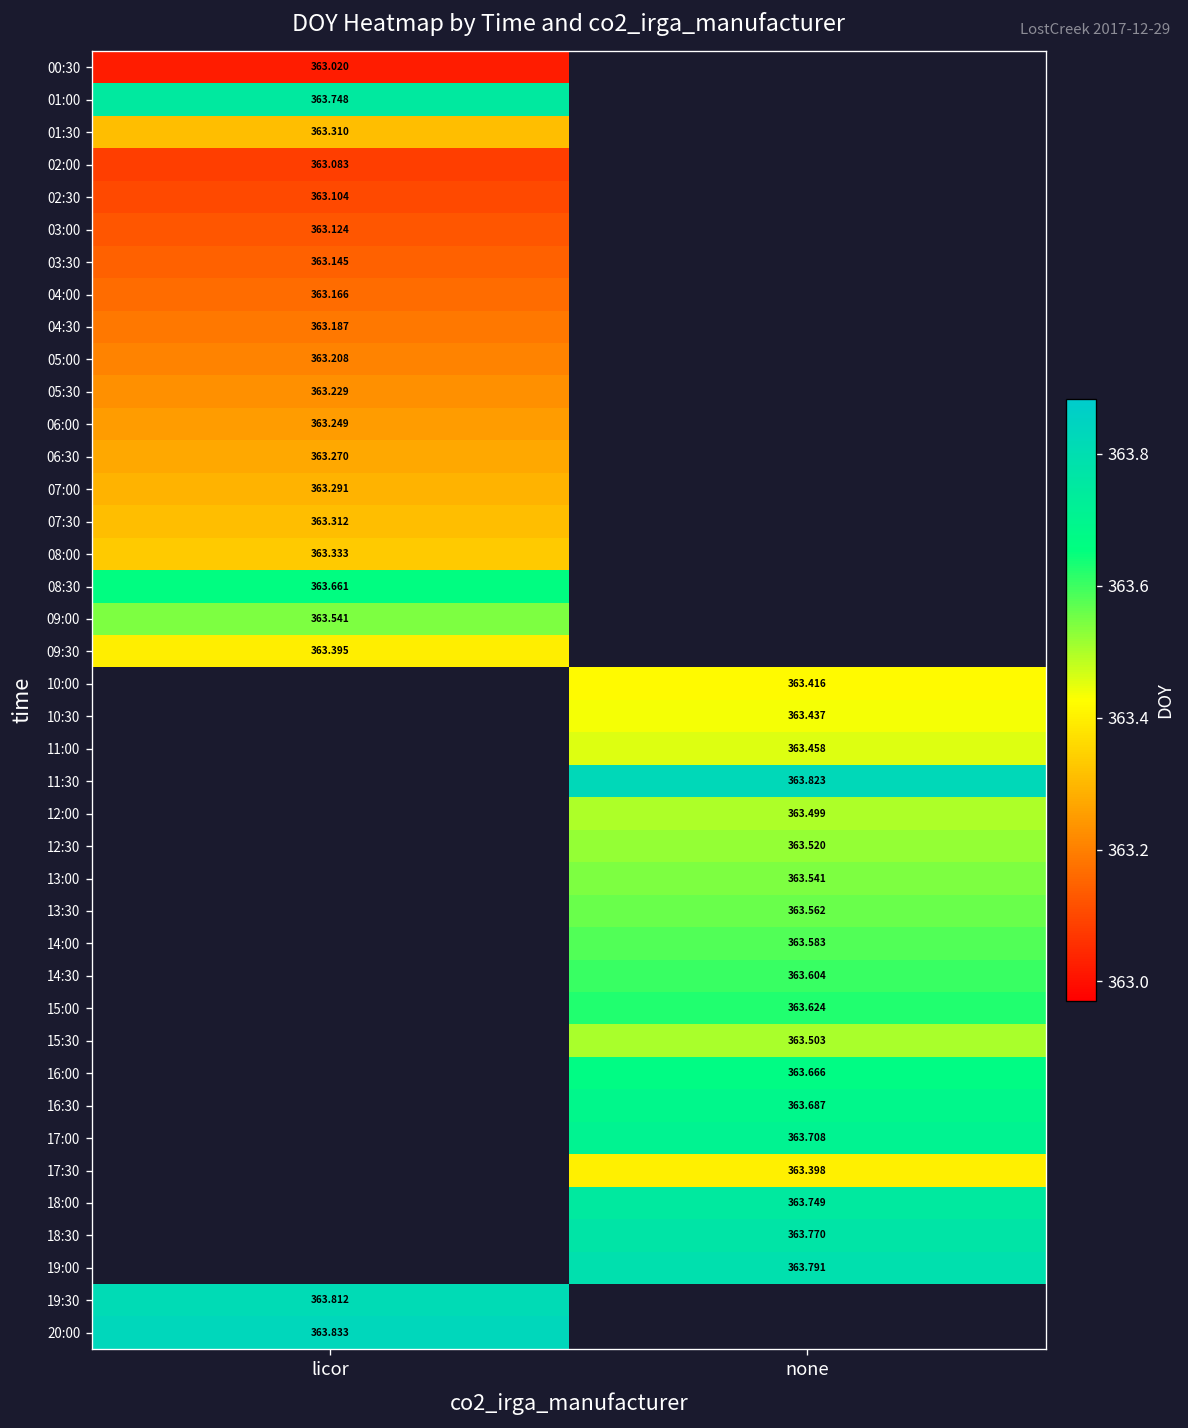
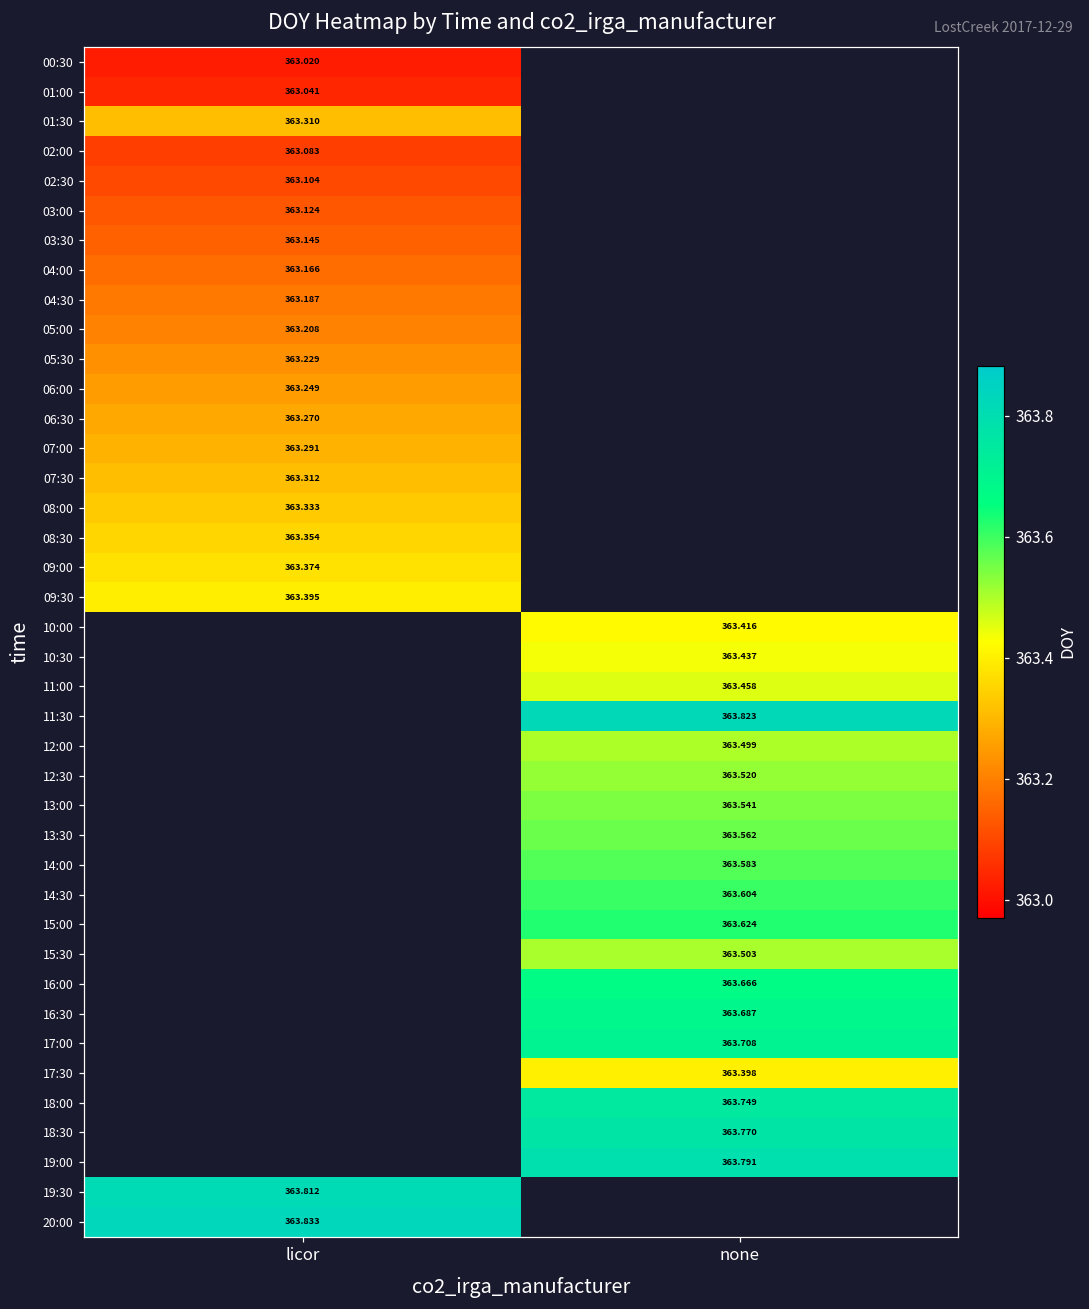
01:00, licor: 363.748 -> 363.041
08:30, licor: 363.661 -> 363.354
09:00, licor: 363.541 -> 363.374
